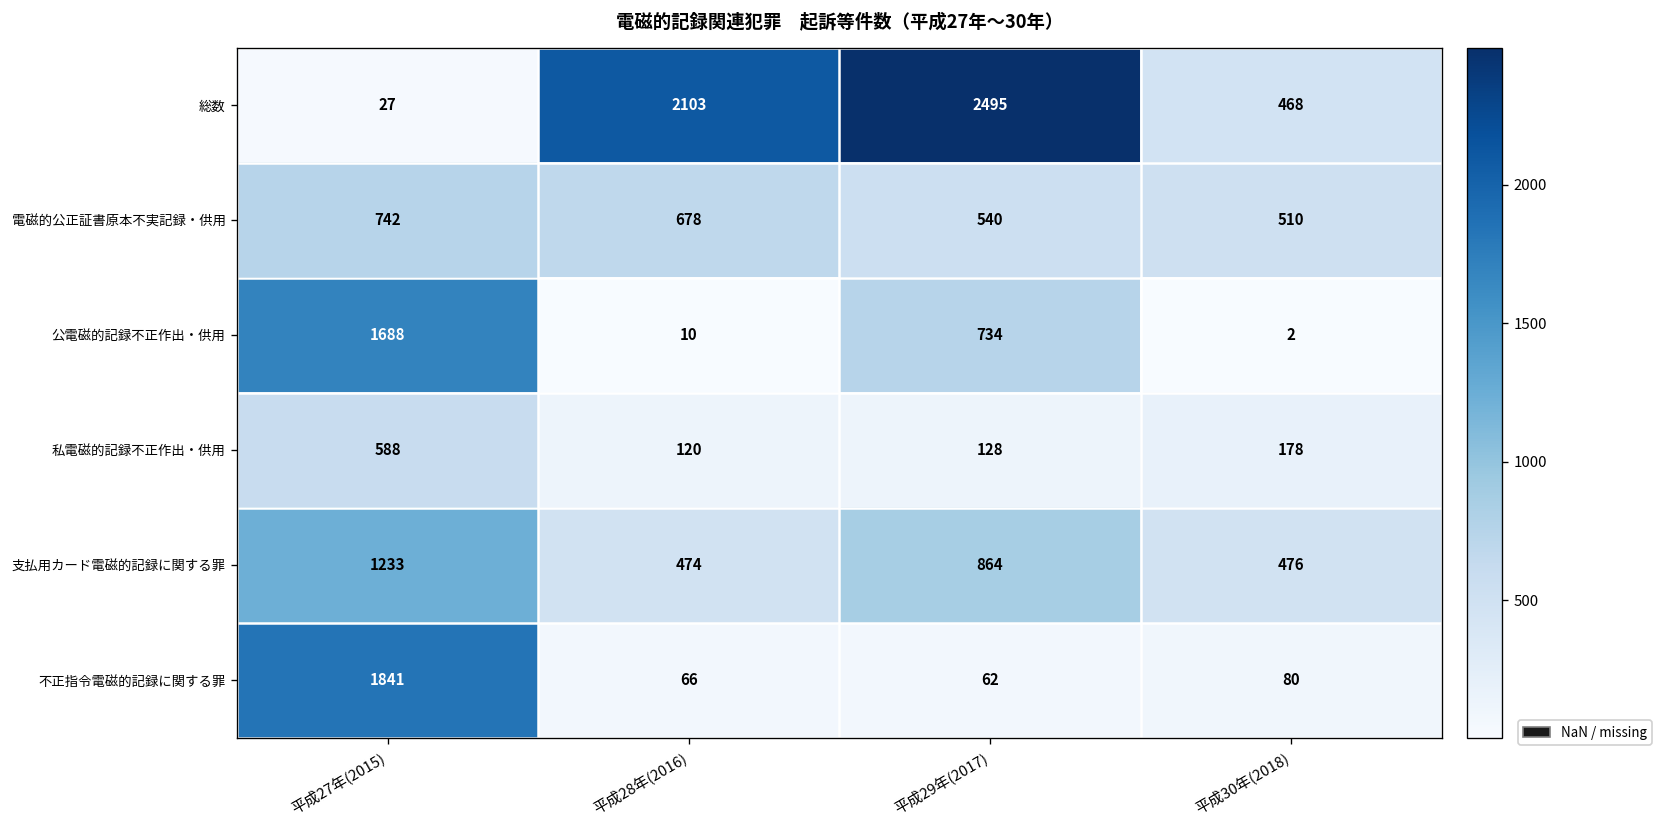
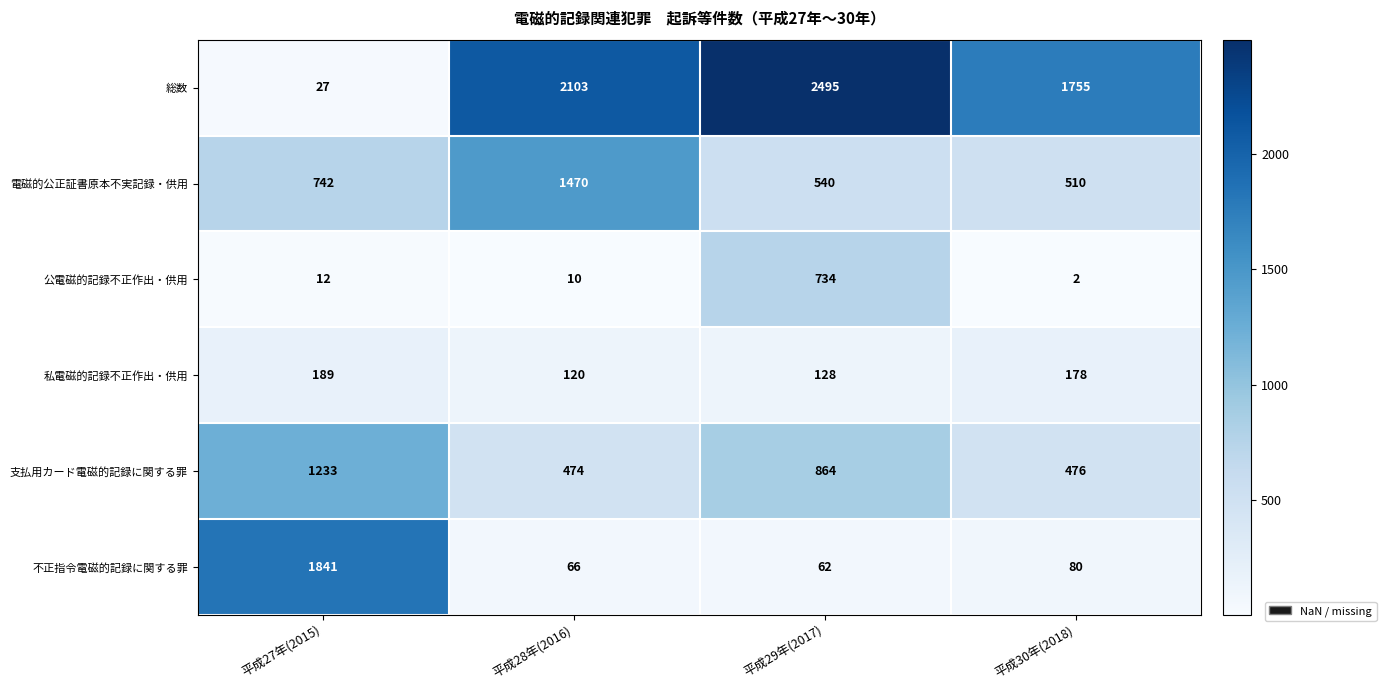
総数, 平成30年(2018): 468 -> 1755
電磁的公正証書原本不実記録・供用, 平成28年(2016): 678 -> 1470
公電磁的記録不正作出・供用, 平成27年(2015): 1688 -> 12
私電磁的記録不正作出・供用, 平成27年(2015): 588 -> 189
